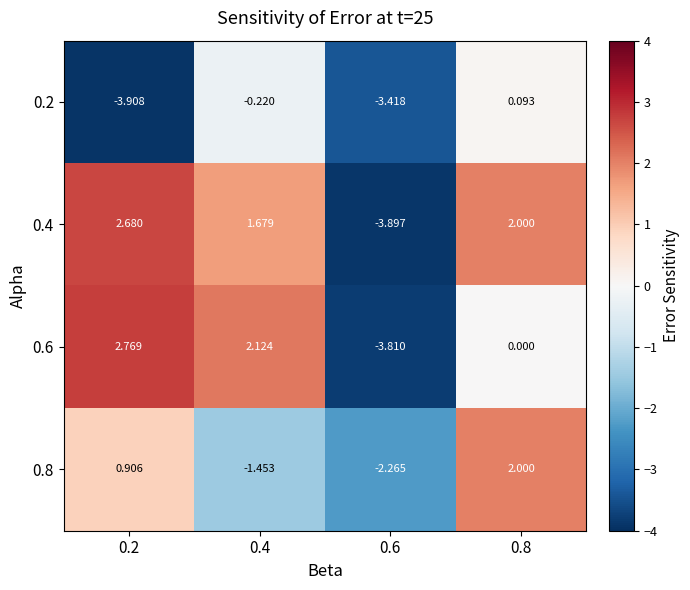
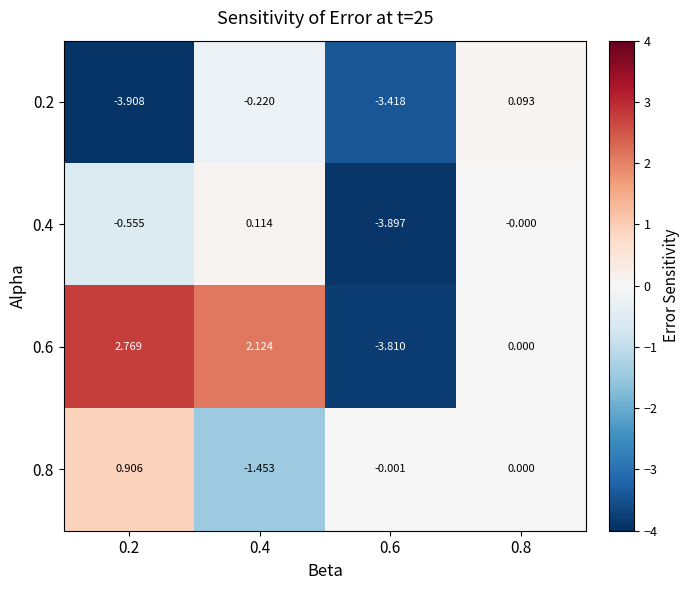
0.4, 0.2: 2.680 -> -0.555
0.4, 0.4: 1.679 -> 0.114
0.4, 0.8: 2.000 -> -0.000
0.8, 0.6: -2.265 -> -0.001
0.8, 0.8: 2.000 -> 0.000
